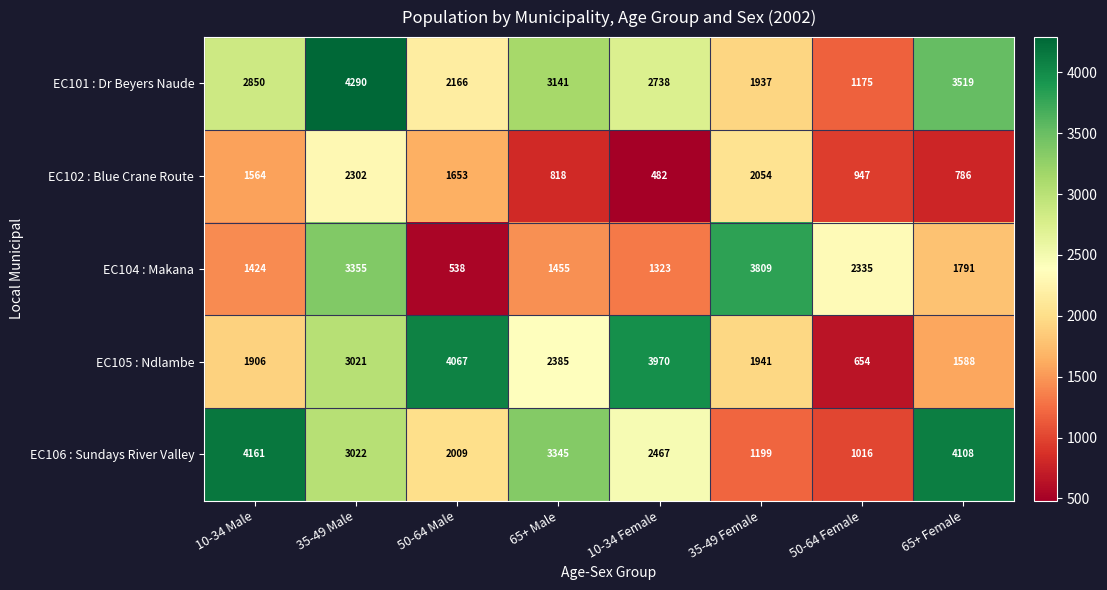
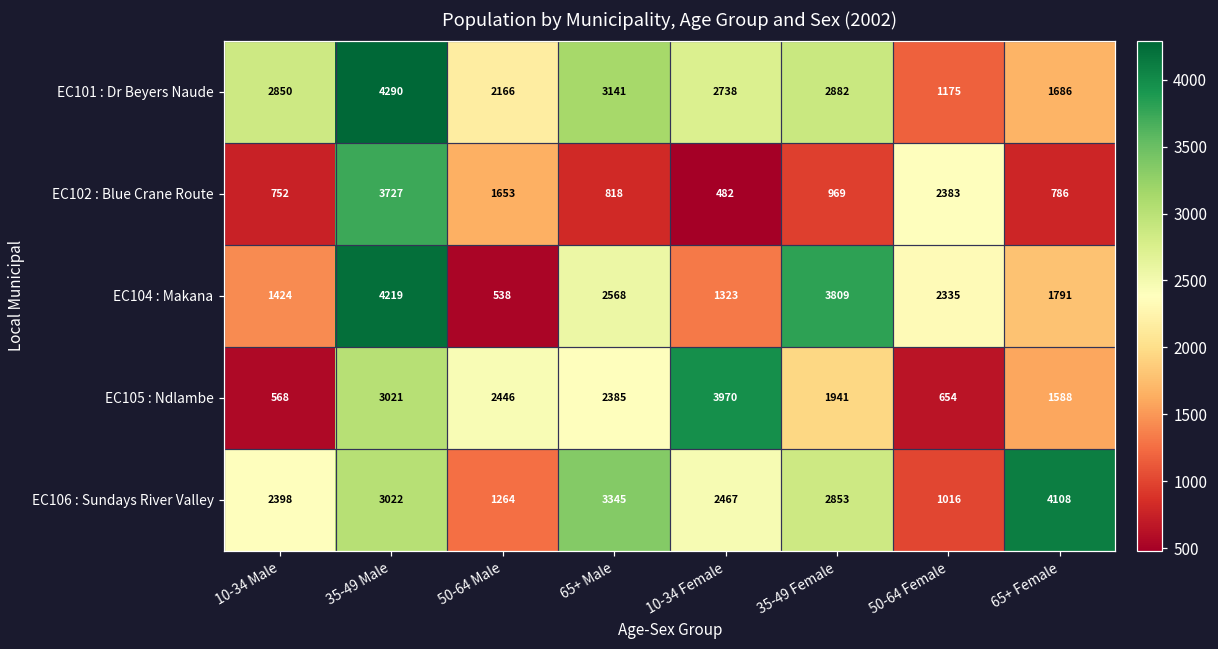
EC101 : Dr Beyers Naude, 35-49 Female: 1937 -> 2882
EC101 : Dr Beyers Naude, 65+ Female: 3519 -> 1686
EC102 : Blue Crane Route, 10-34 Male: 1564 -> 752
EC102 : Blue Crane Route, 35-49 Male: 2302 -> 3727
EC102 : Blue Crane Route, 35-49 Female: 2054 -> 969
EC102 : Blue Crane Route, 50-64 Female: 947 -> 2383
EC104 : Makana, 35-49 Male: 3355 -> 4219
EC104 : Makana, 65+ Male: 1455 -> 2568
EC105 : Ndlambe, 10-34 Male: 1906 -> 568
EC105 : Ndlambe, 50-64 Male: 4067 -> 2446
EC106 : Sundays River Valley, 10-34 Male: 4161 -> 2398
EC106 : Sundays River Valley, 50-64 Male: 2009 -> 1264
EC106 : Sundays River Valley, 35-49 Female: 1199 -> 2853
